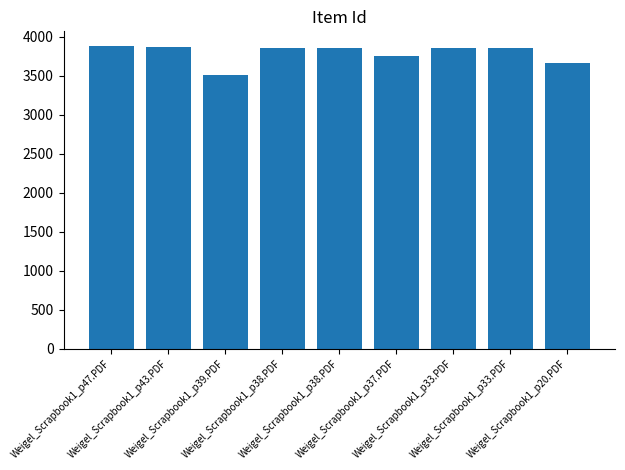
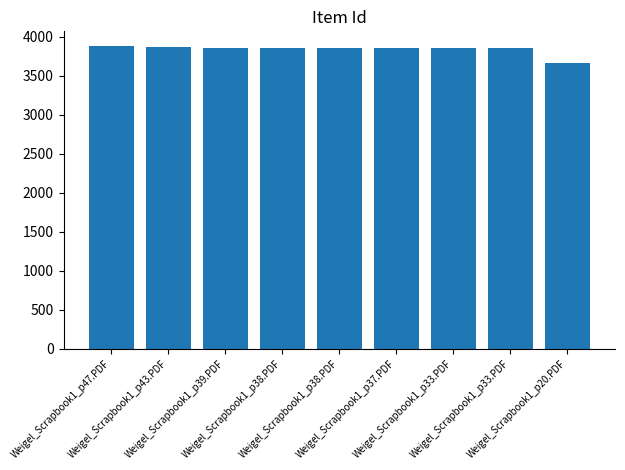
Weigel_Scrapbook1_p39.PDF: 3500 -> 3900
Weigel_Scrapbook1_p37.PDF: 3800 -> 3900
